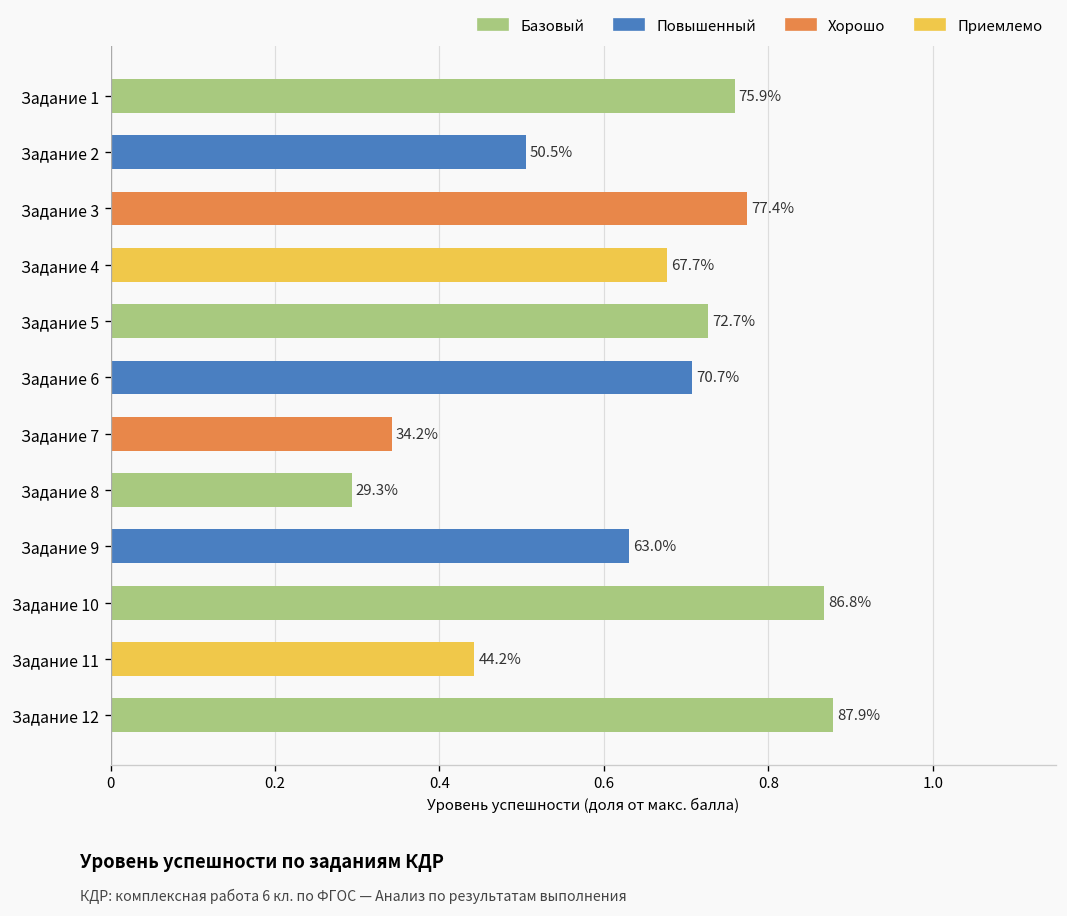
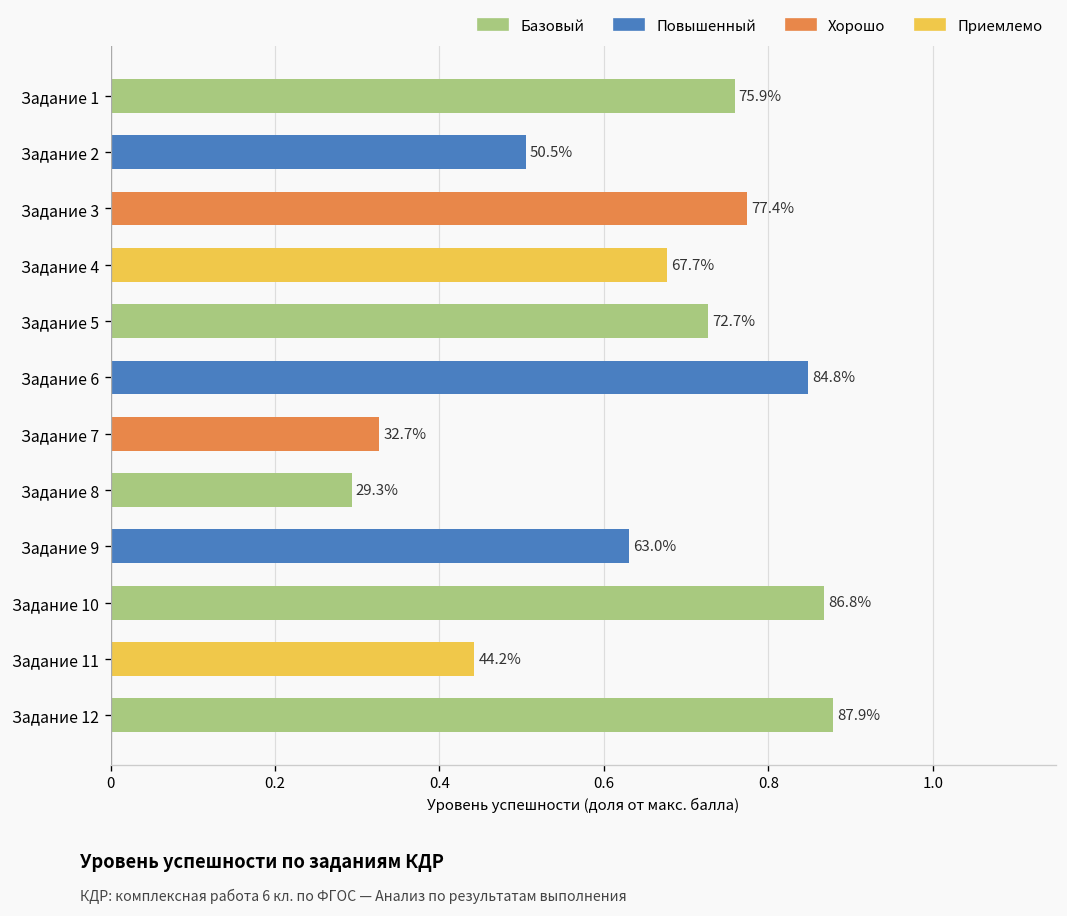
Задание 6: 70.7% -> 84.8%
Задание 7: 34.2% -> 32.7%
